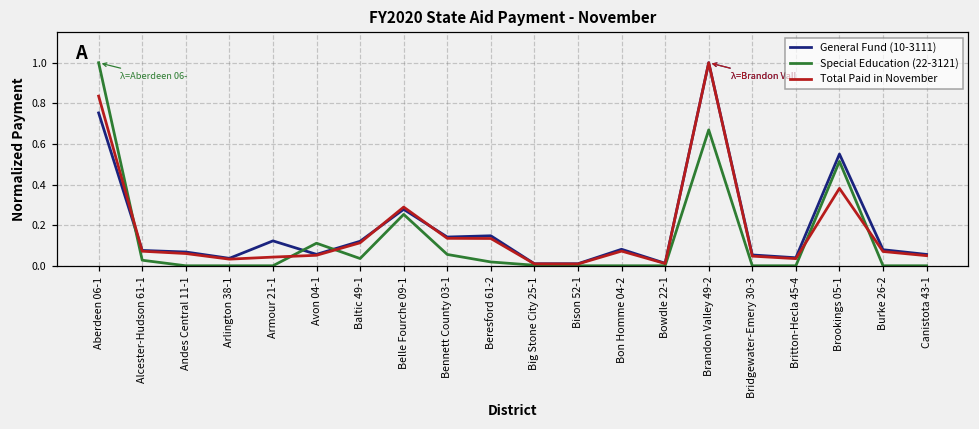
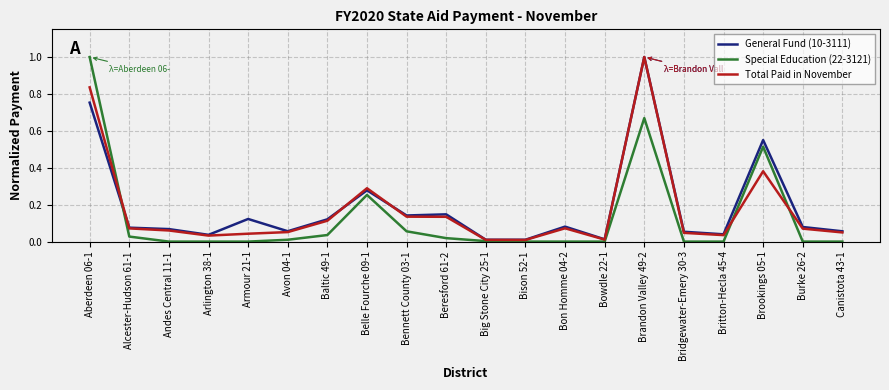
Special Education (22-3121), Avon 04-1: 0.11 -> 0.01
